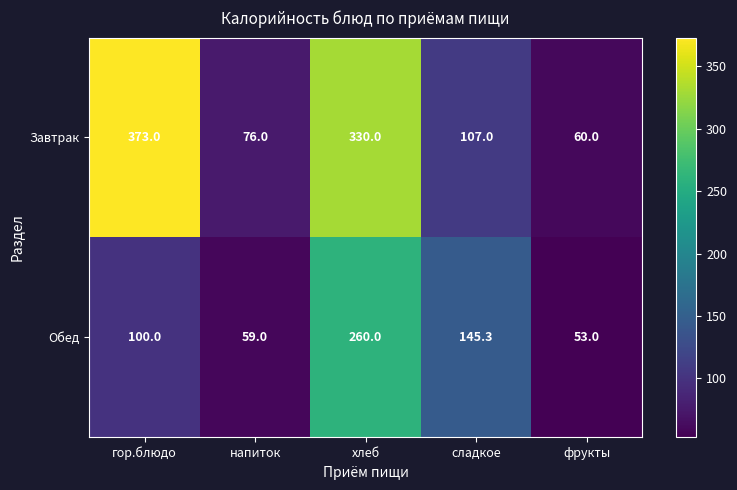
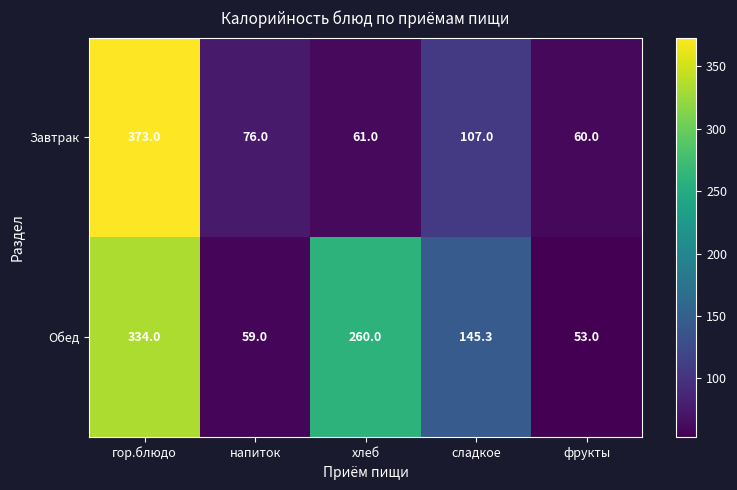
Завтрак, хлеб: 330.0 -> 61.0
Обед, гор.блюдо: 100.0 -> 334.0
